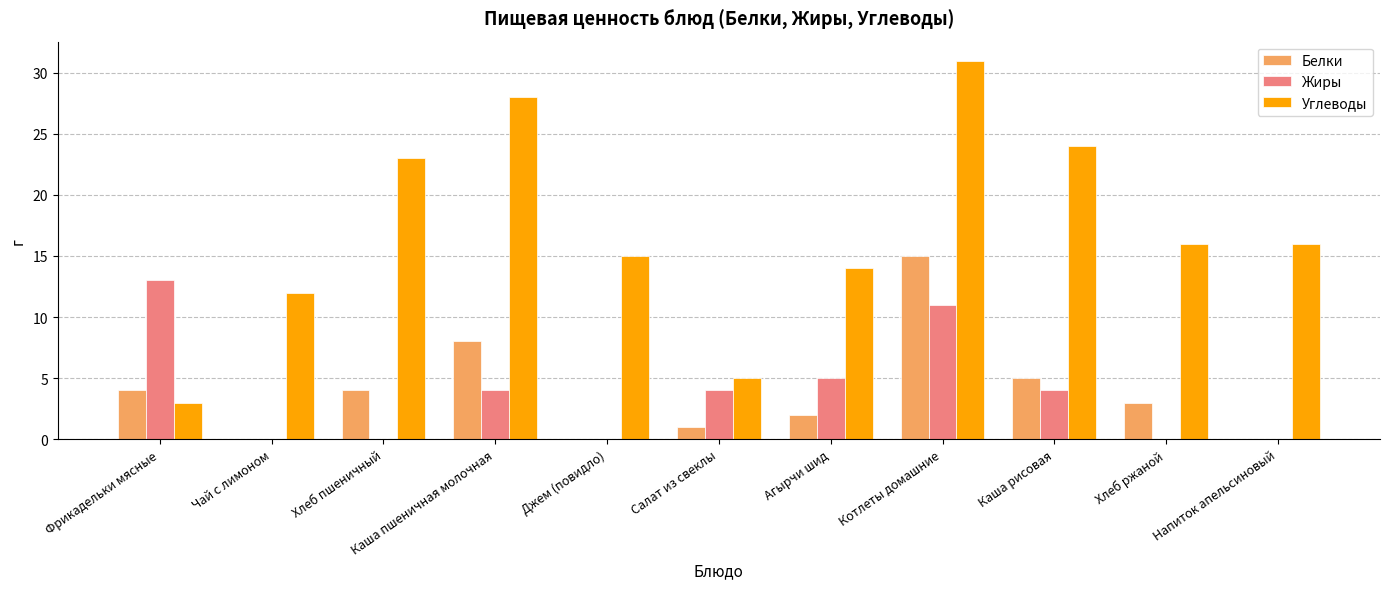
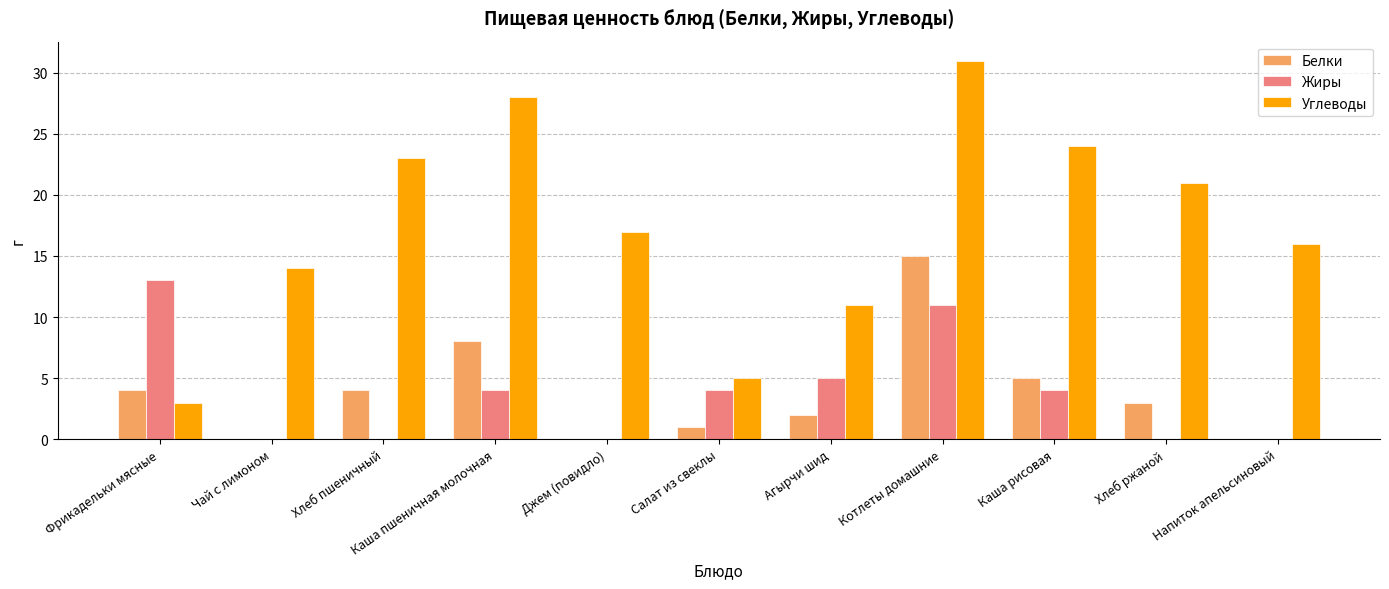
Углеводы, Чай с лимоном: 12 -> 14
Углеводы, Джем (повидло): 15 -> 17
Углеводы, Агырчи шид: 14 -> 11
Углеводы, Хлеб ржаной: 16 -> 21
